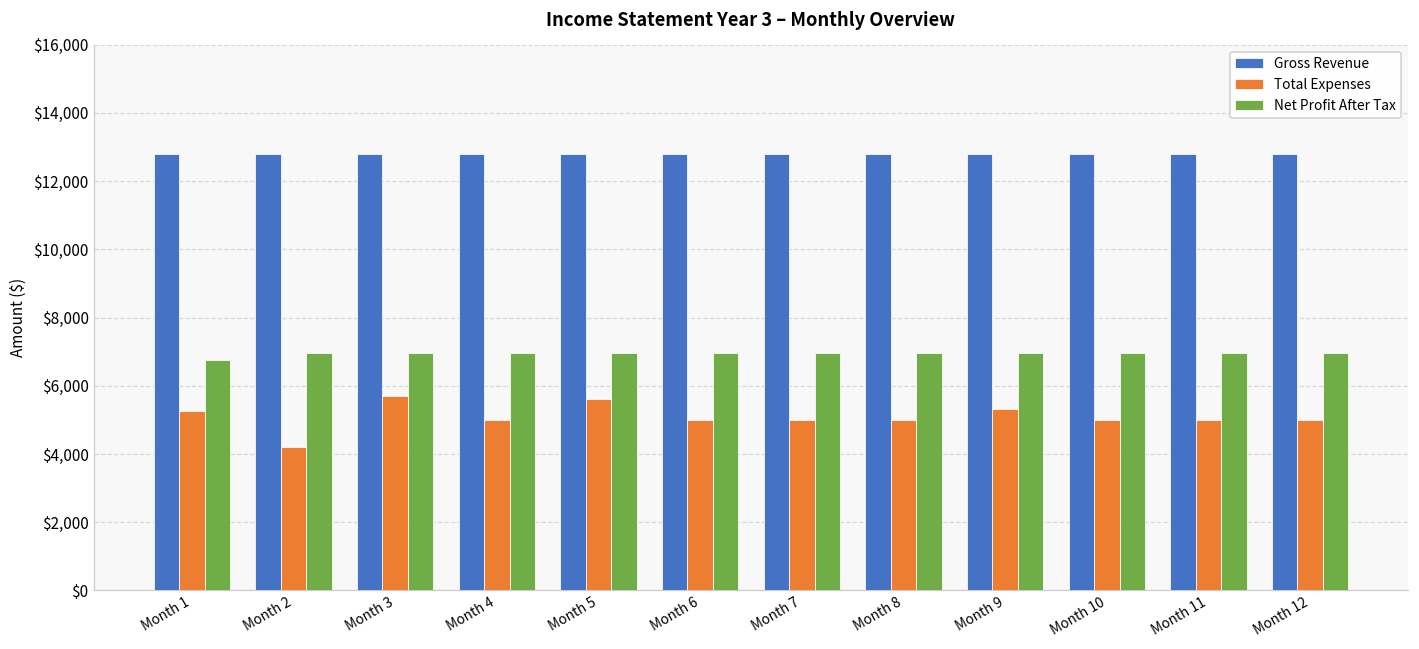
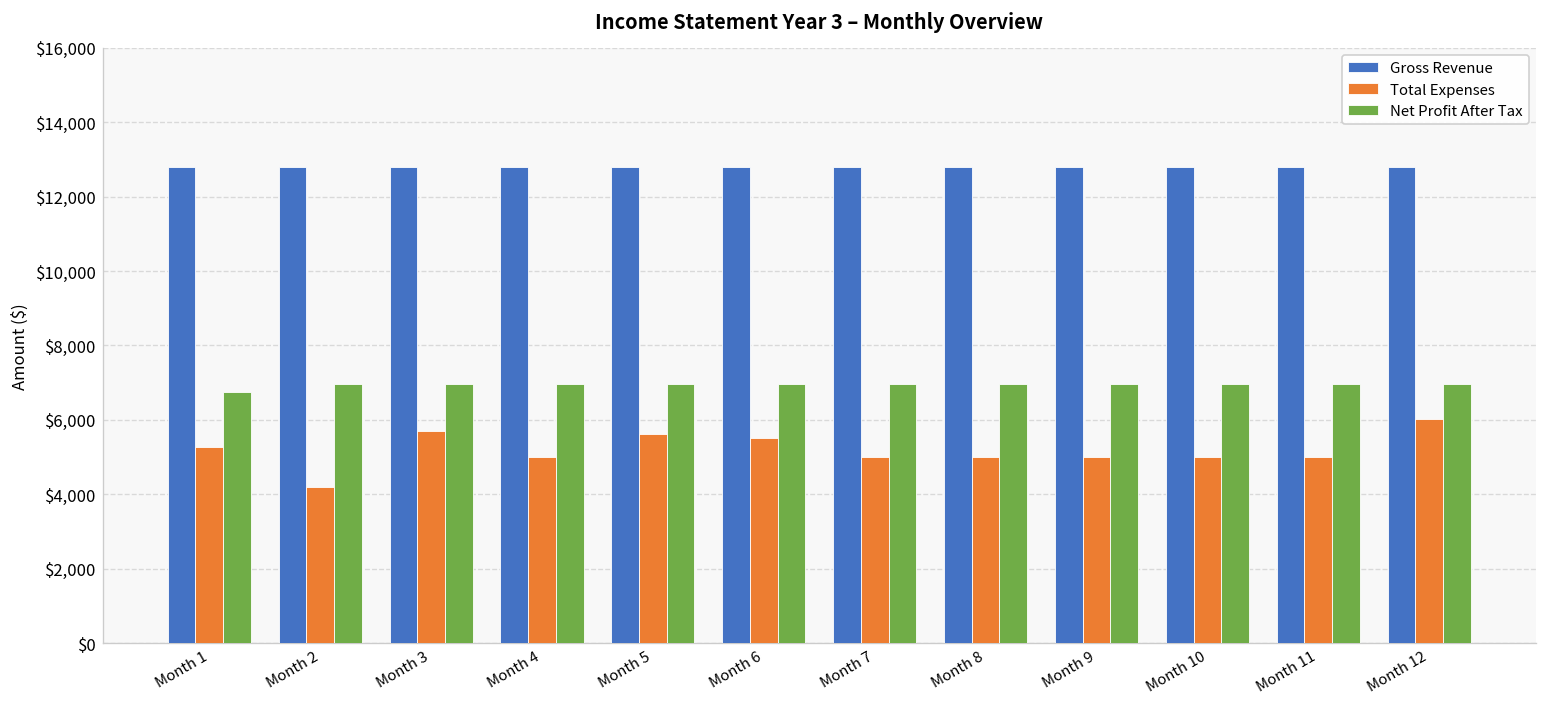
Total Expenses, Month 6: $5,000 -> $5,500
Total Expenses, Month 9: $5,300 -> $5,000
Total Expenses, Month 12: $5,000 -> $6,000
